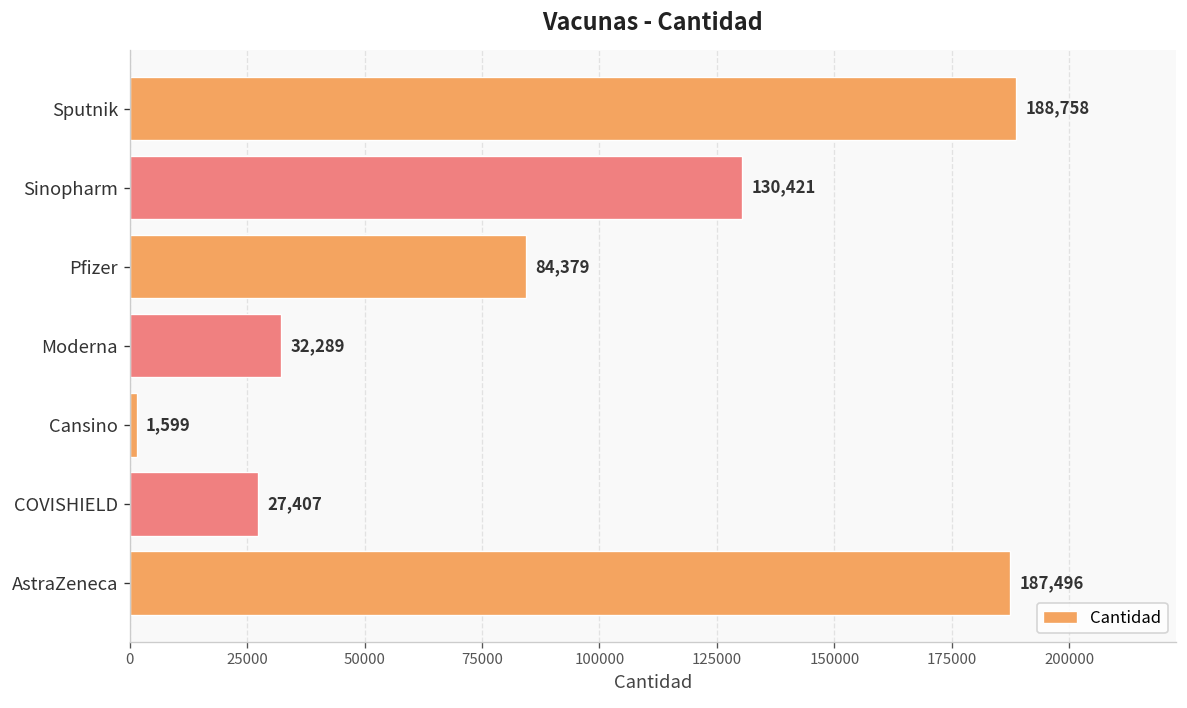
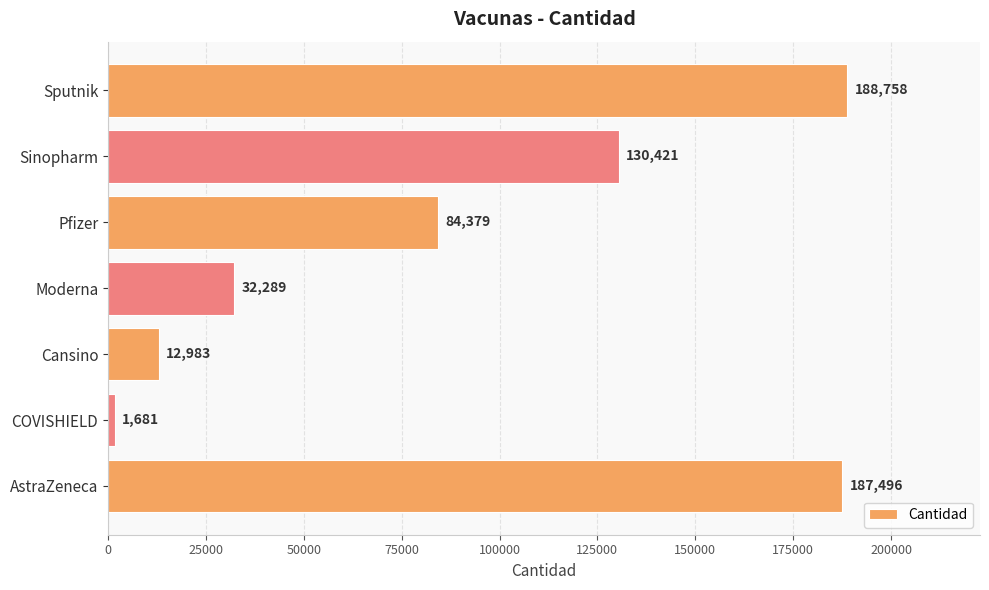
Cansino: 1,599 -> 12,983
COVISHIELD: 27,407 -> 1,681
